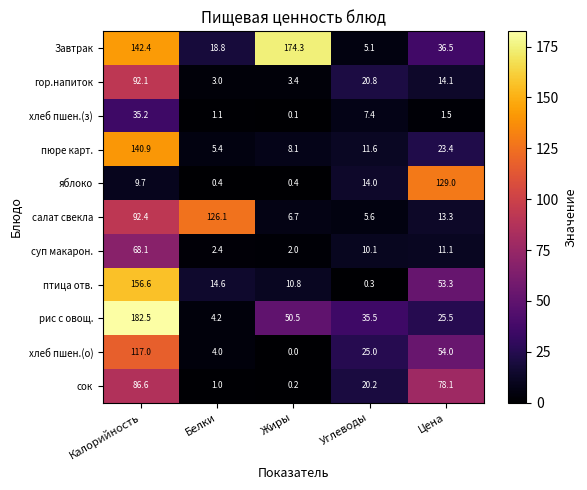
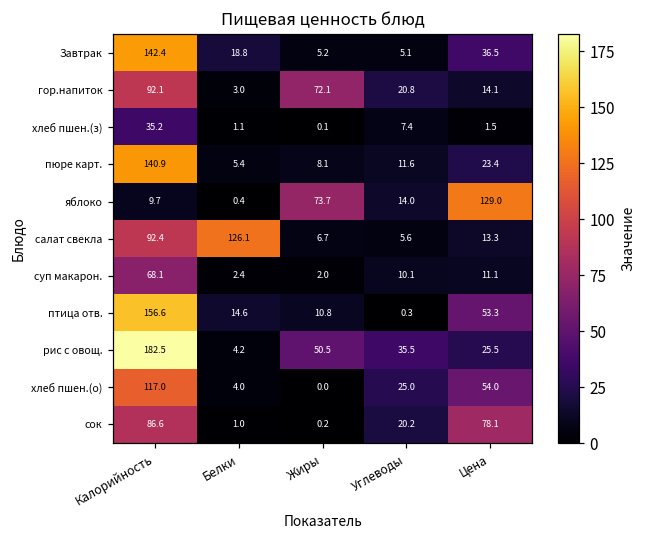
Завтрак, Жиры: 174.3 -> 5.2
гор.напиток, Жиры: 3.4 -> 72.1
яблоко, Жиры: 0.4 -> 73.7
